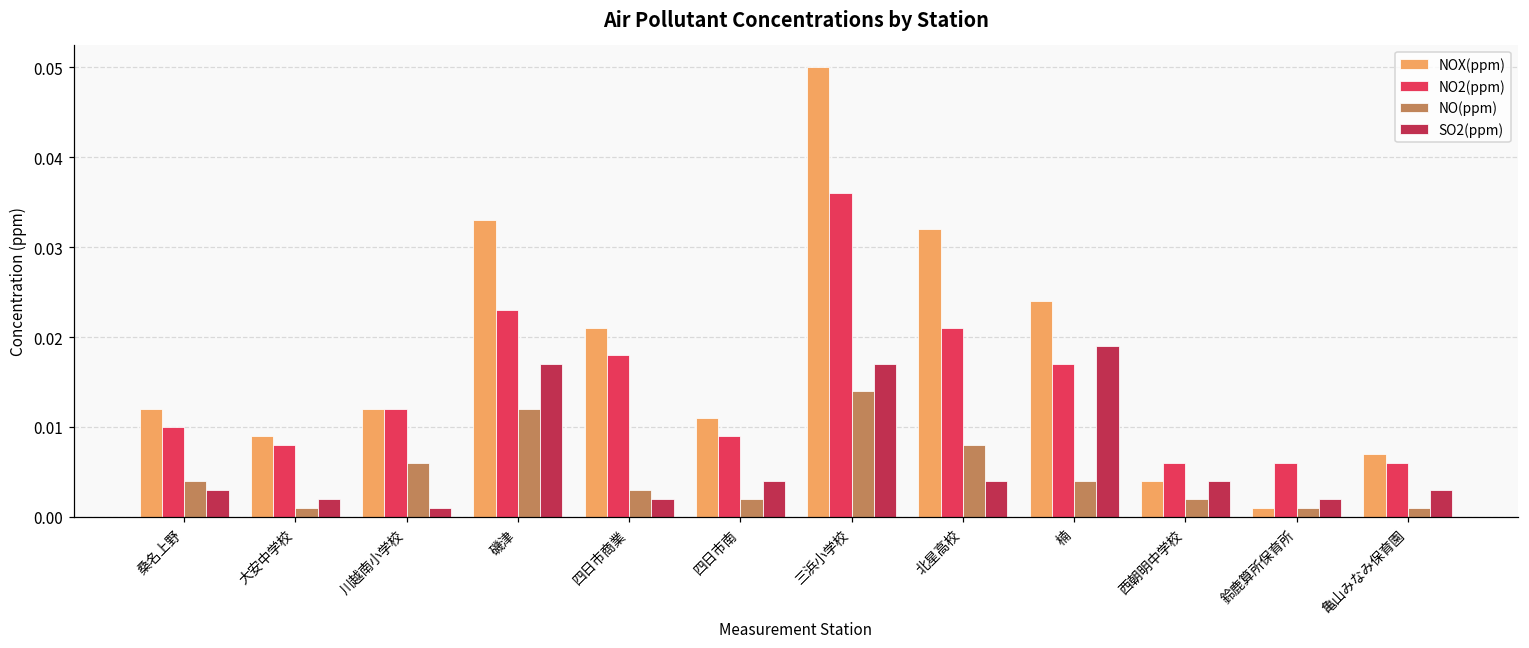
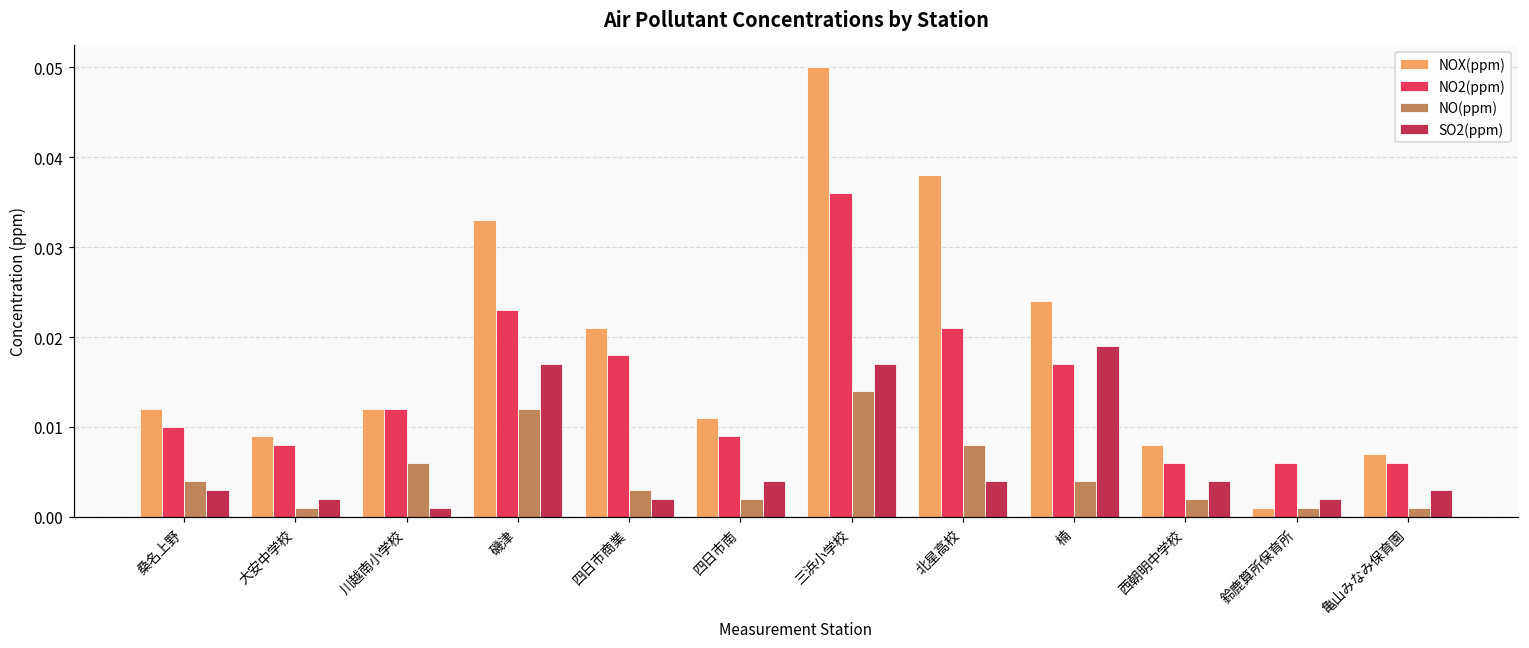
NOX(ppm), 北星高校: 0.032 -> 0.038
NOX(ppm), 西朝明中学校: 0.004 -> 0.008
